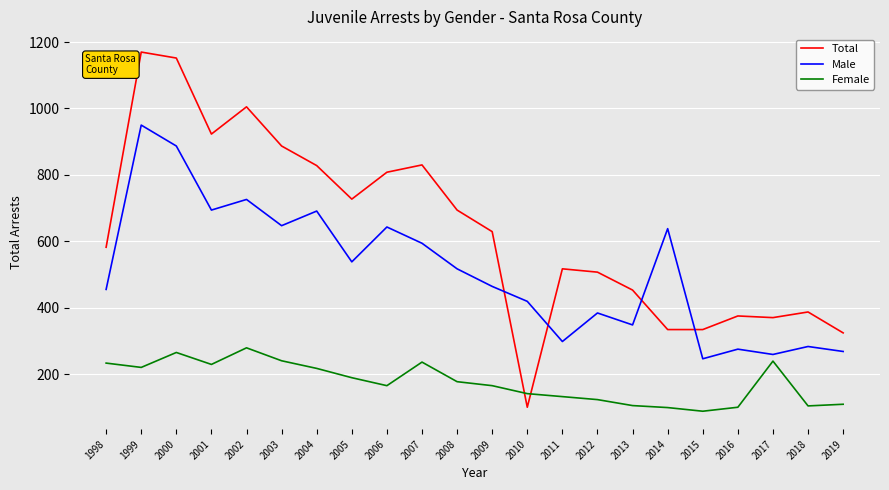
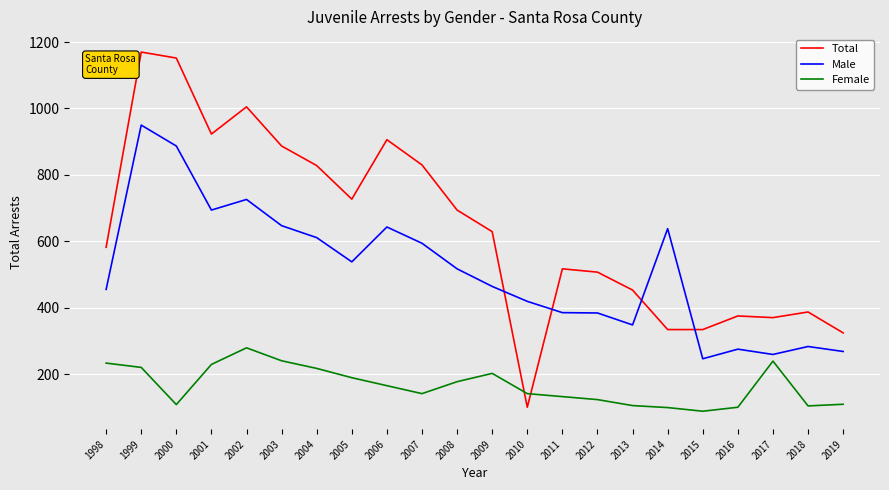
Female, 2000: 270 -> 110
Male, 2004: 690 -> 610
Total, 2006: 810 -> 910
Female, 2007: 240 -> 140
Female, 2009: 170 -> 200
Male, 2011: 300 -> 390
